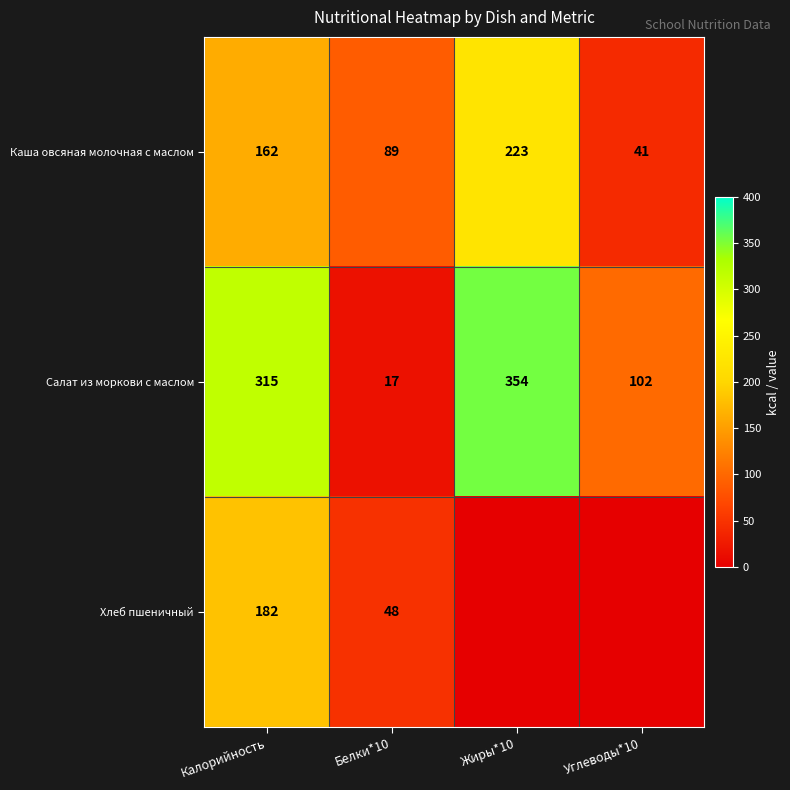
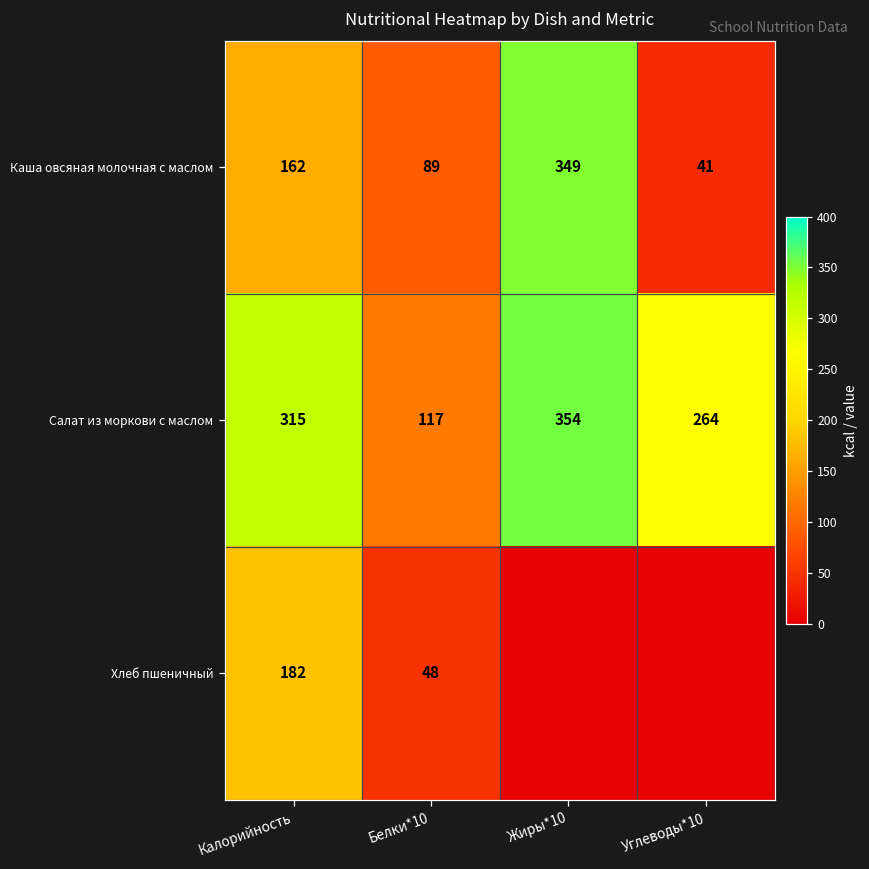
Каша овсяная молочная с маслом, Жиры*10: 223 -> 349
Салат из моркови с маслом, Белки*10: 17 -> 117
Салат из моркови с маслом, Углеводы*10: 102 -> 264
